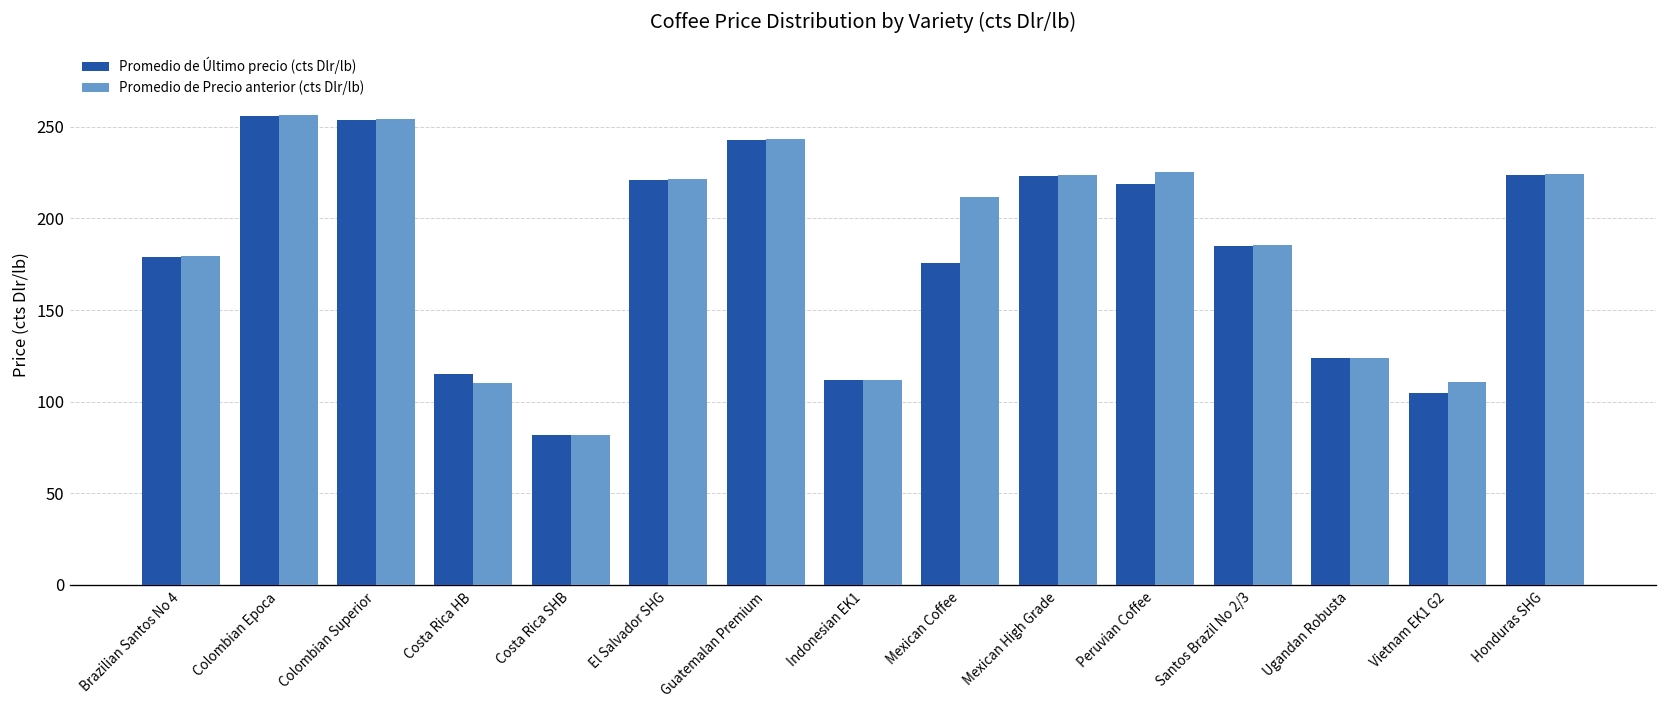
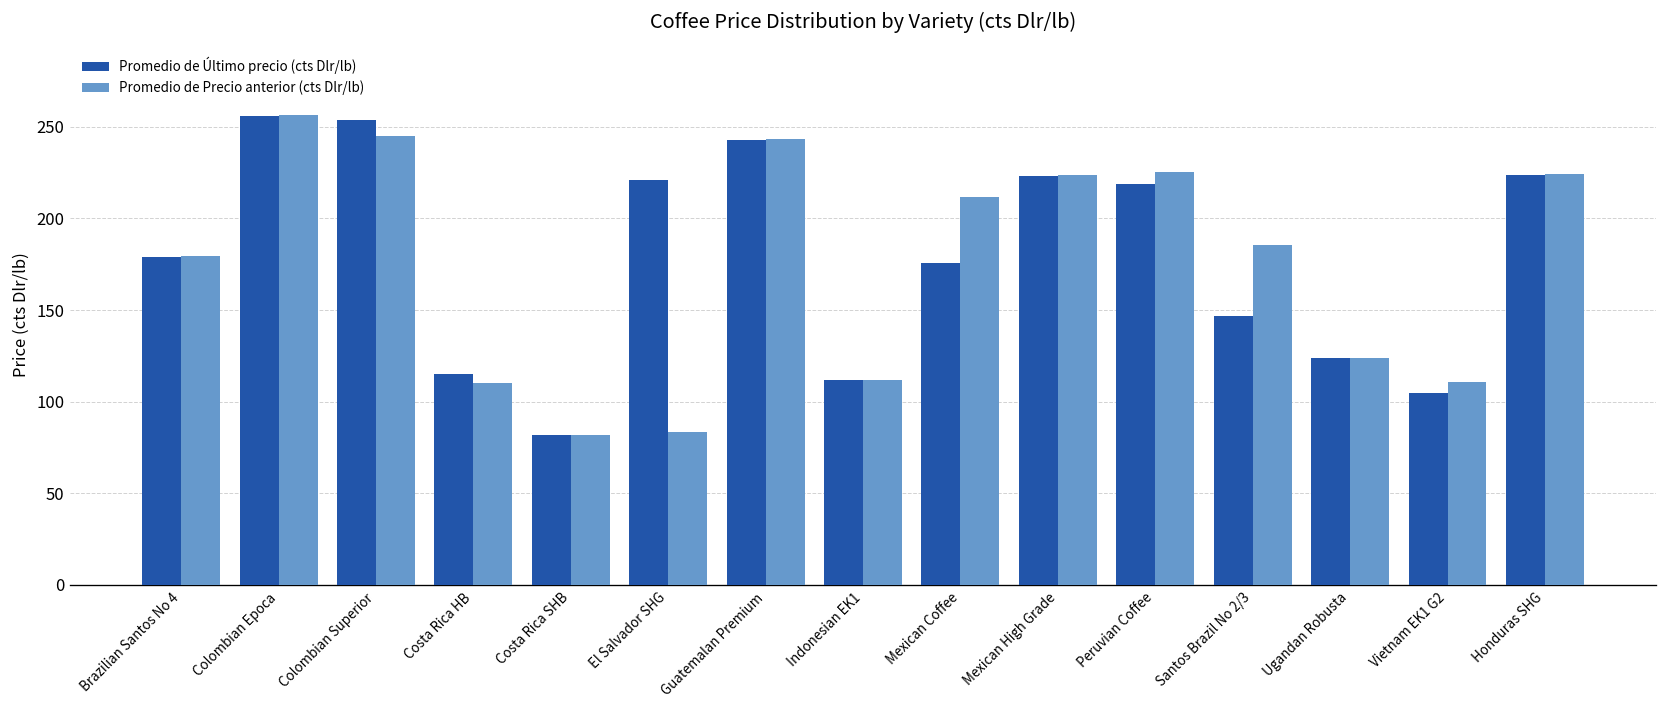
Promedio de Precio anterior (cts Dlr/lb), Colombian Superior: 254 -> 245
Promedio de Precio anterior (cts Dlr/lb), El Salvador SHG: 221 -> 83
Promedio de Último precio (cts Dlr/lb), Santos Brazil No 2/3: 185 -> 147
